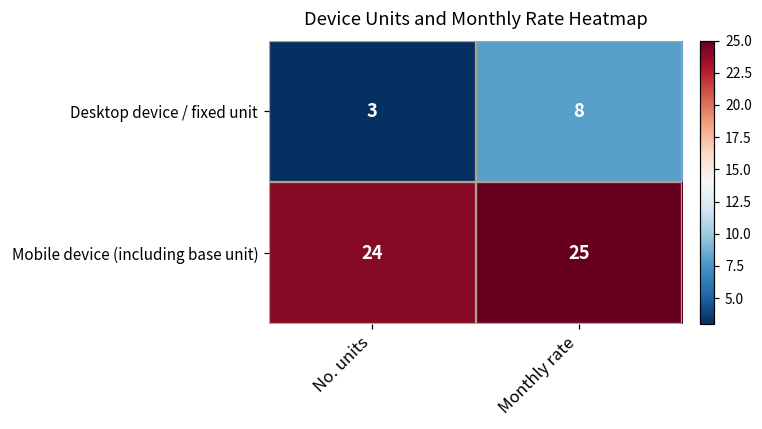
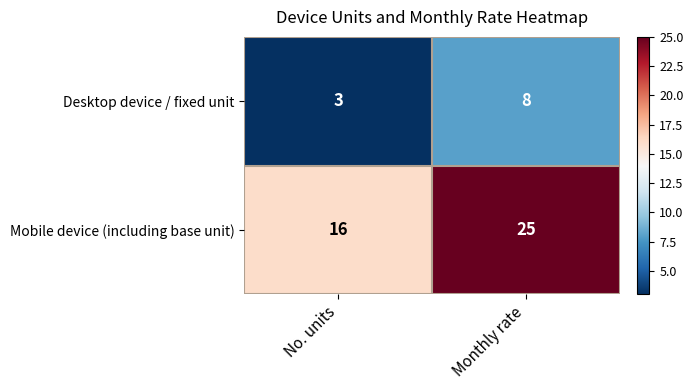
Mobile device (including base unit), No. units: 24 -> 16
